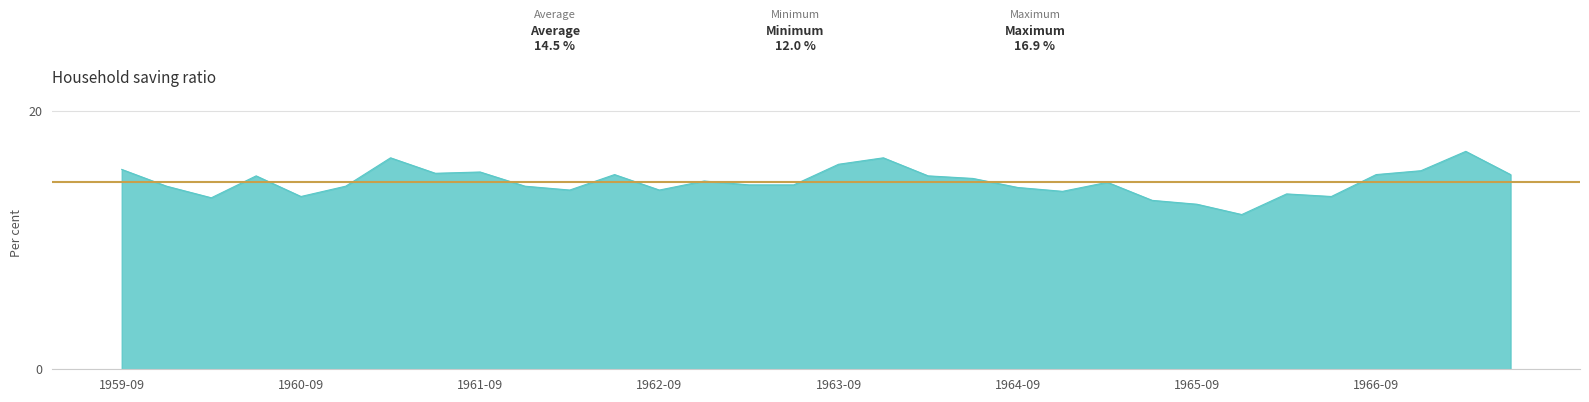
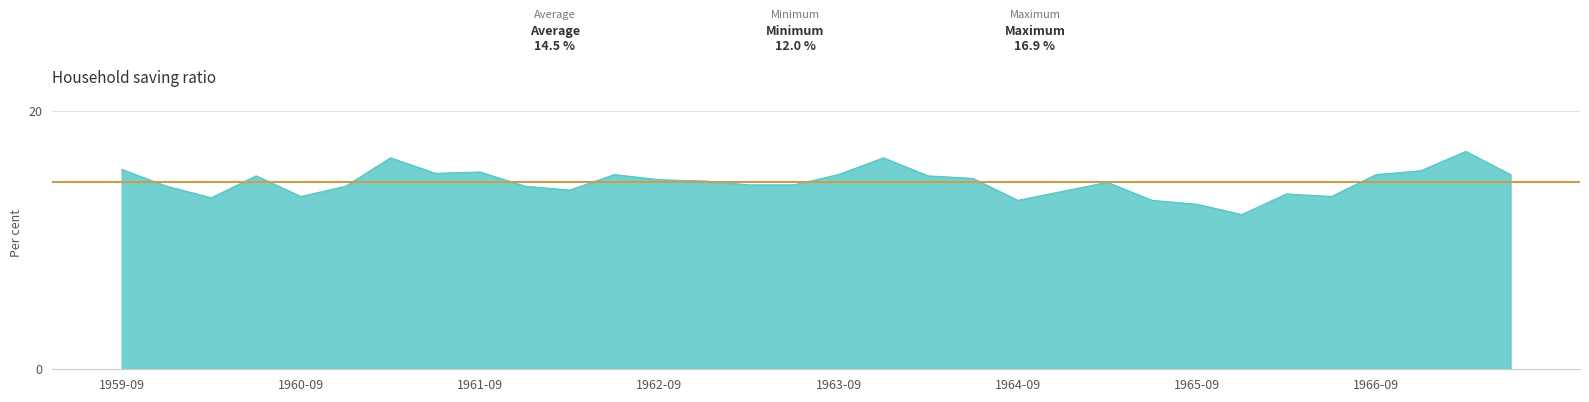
1962-09: 13.9 -> 14.7
1963-09: 15.9 -> 15.1
1964-09: 14.1 -> 13.1
